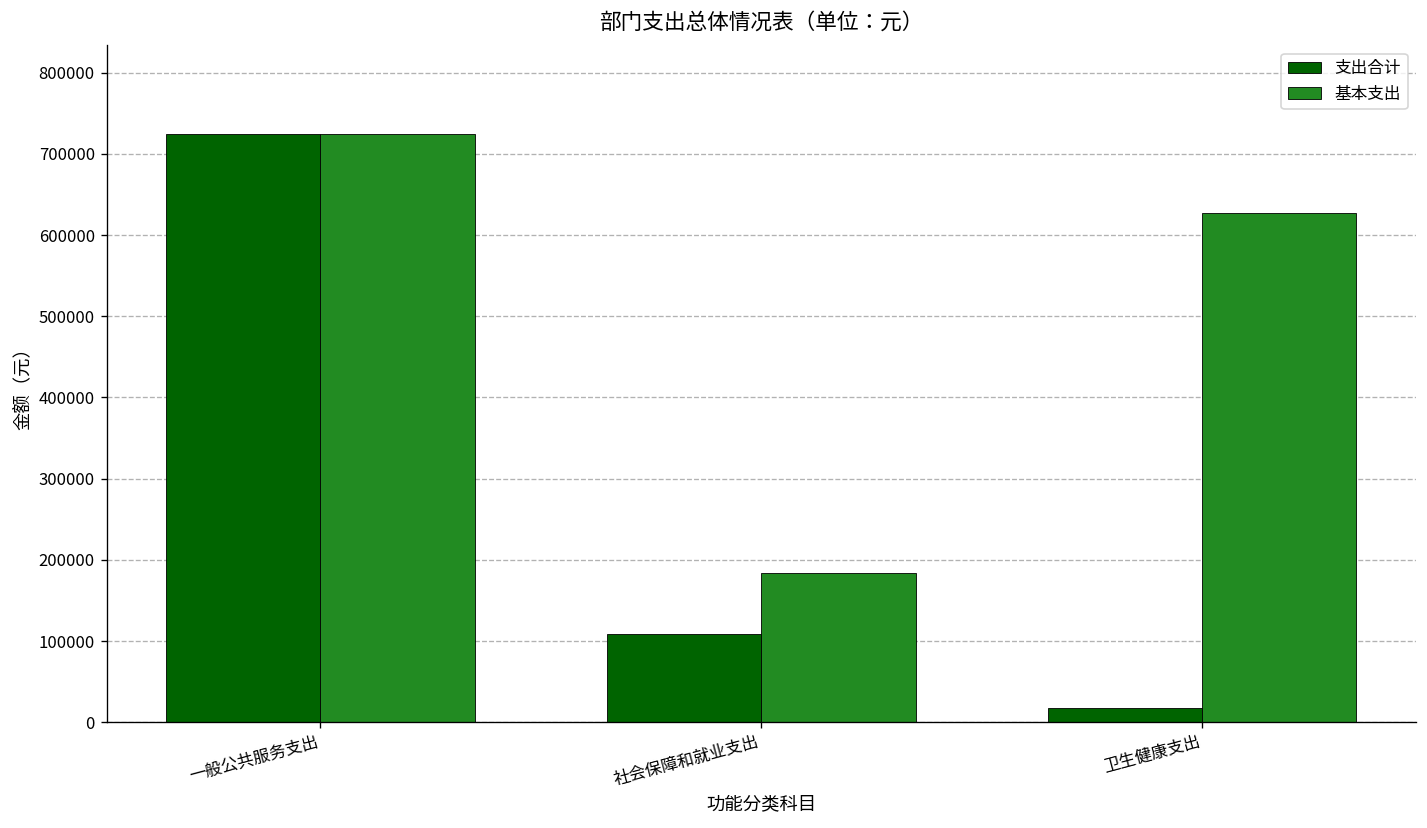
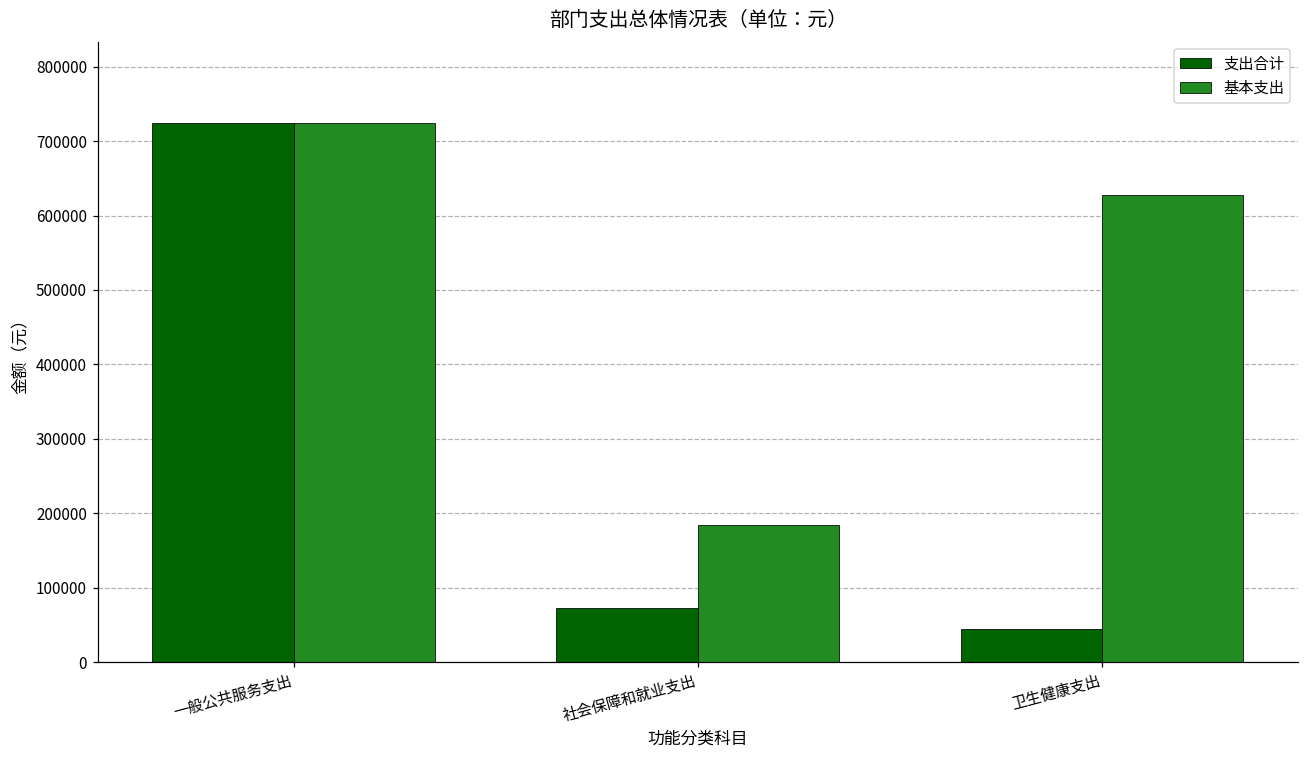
支出合计, 社会保障和就业支出: 110000 -> 70000
支出合计, 卫生健康支出: 20000 -> 40000
